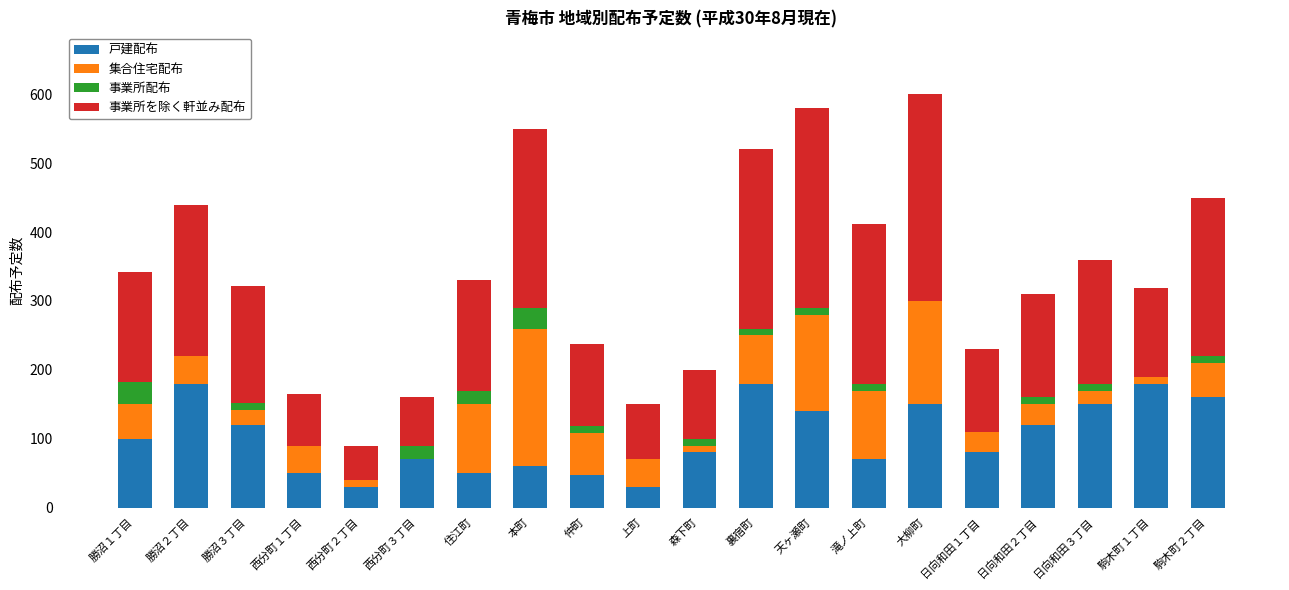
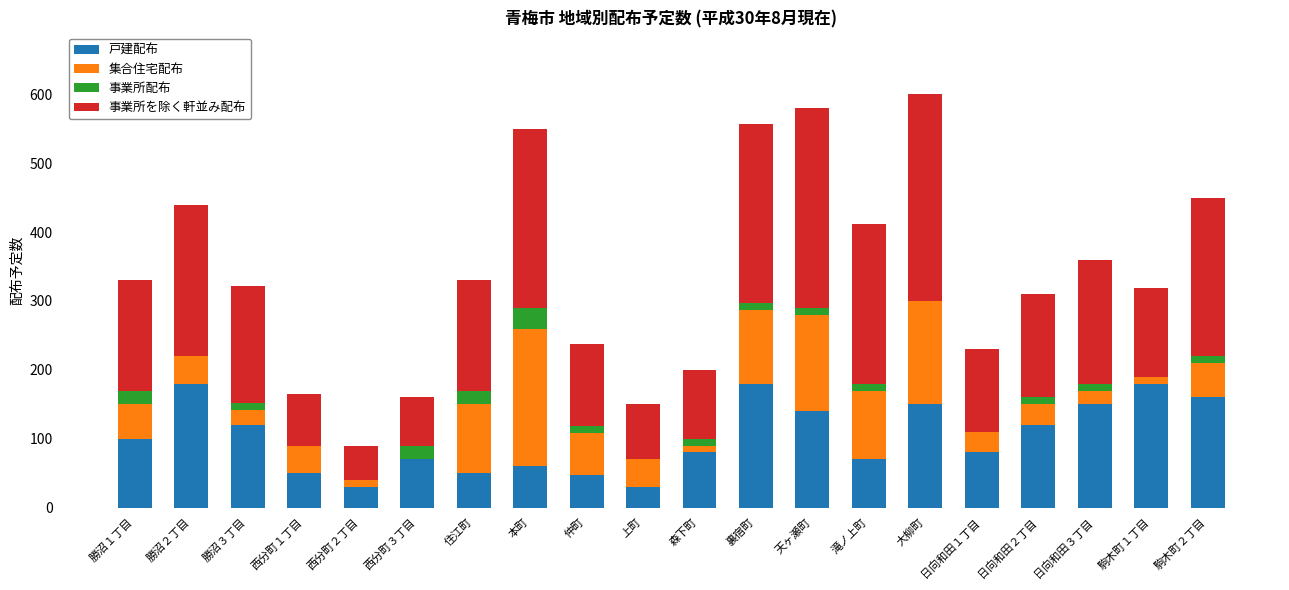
事業所配布, 勝沼１丁目: 30 -> 20
集合住宅配布, 裏宿町: 70 -> 110
